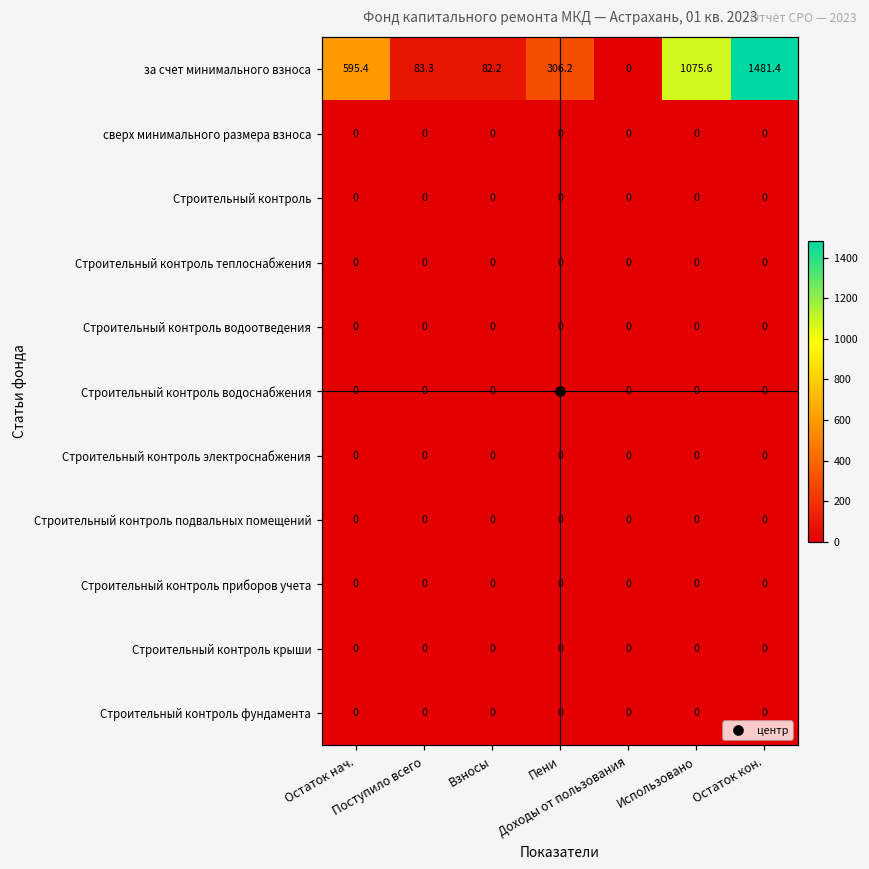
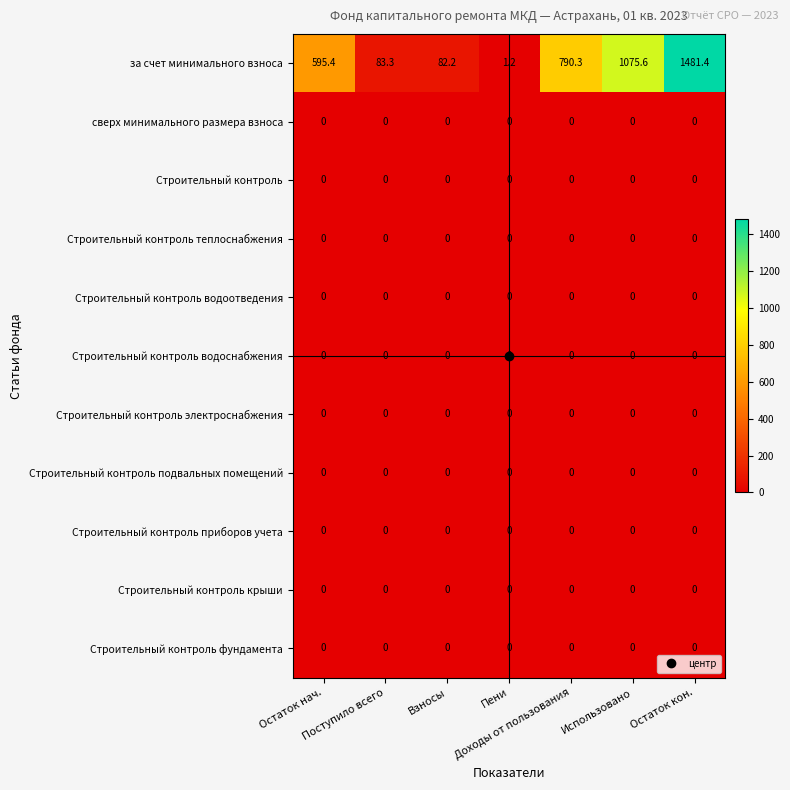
за счет минимального взноса, Пени: 306.2 -> 1.2
за счет минимального взноса, Доходы от пользования: 0 -> 790.3
